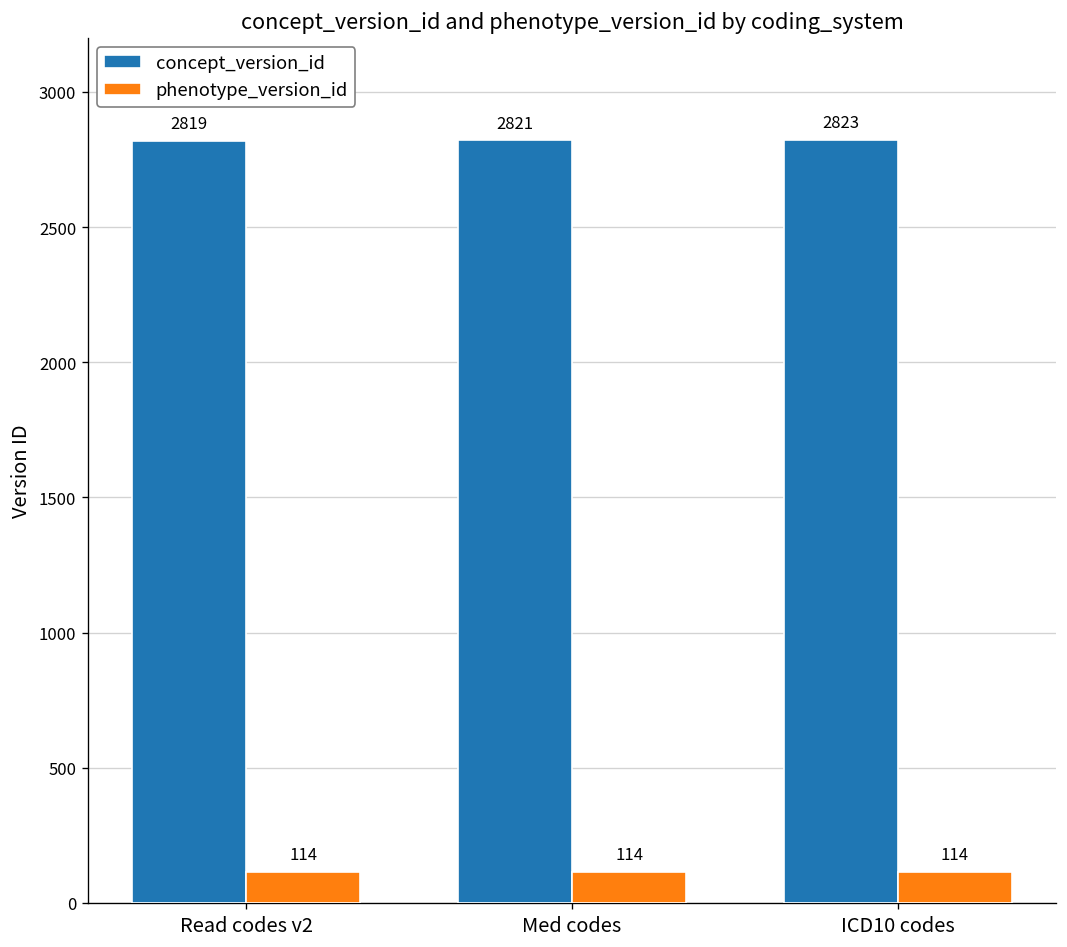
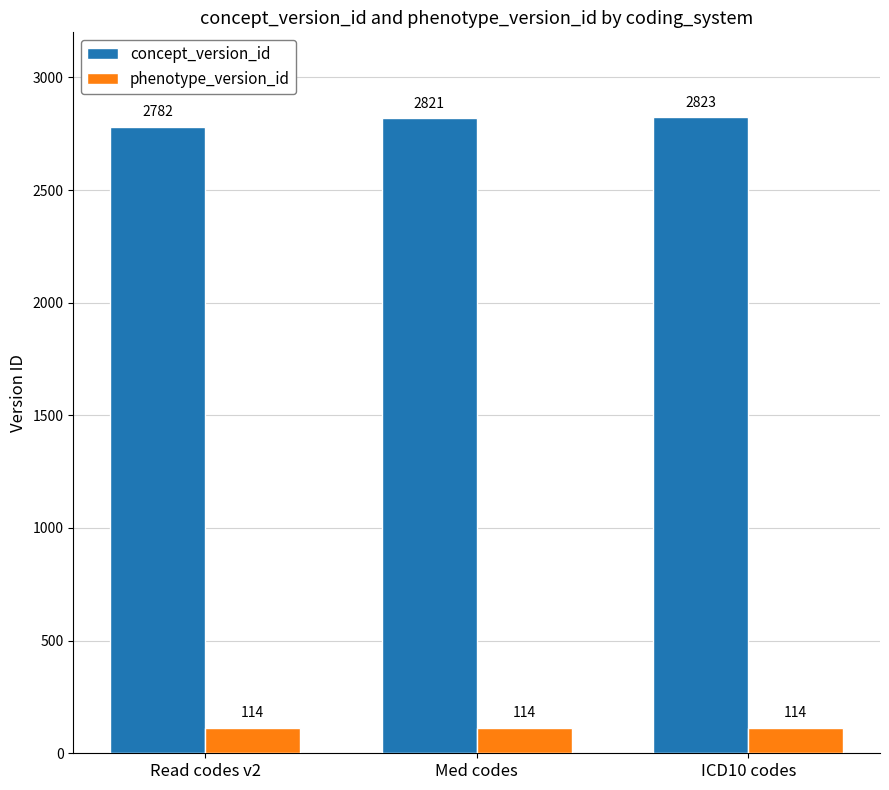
concept_version_id, Read codes v2: 2819 -> 2782
